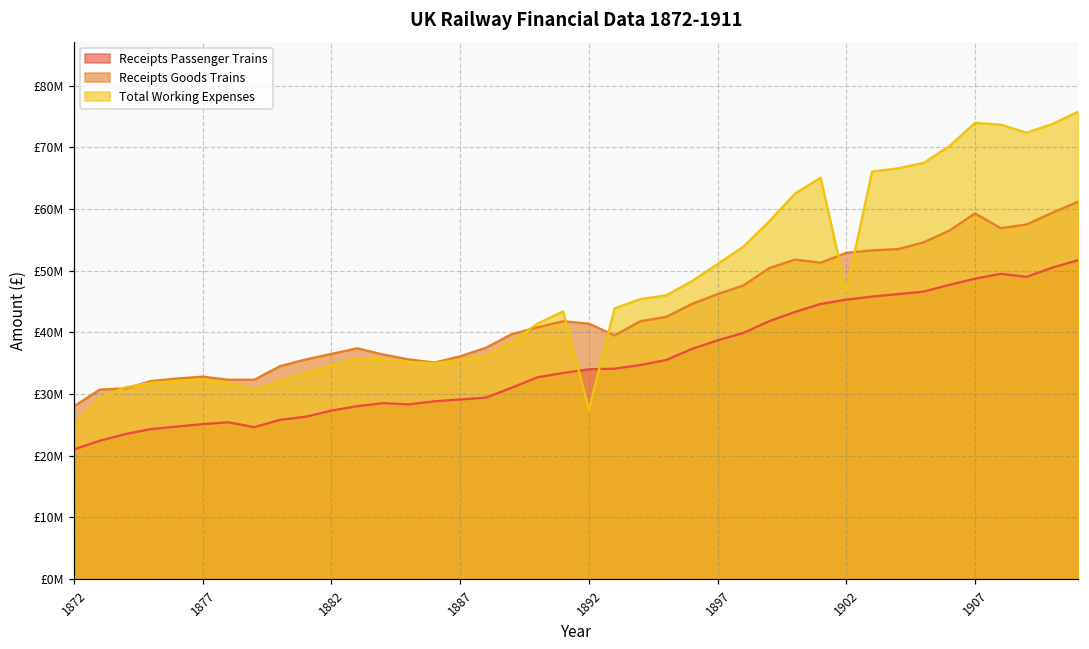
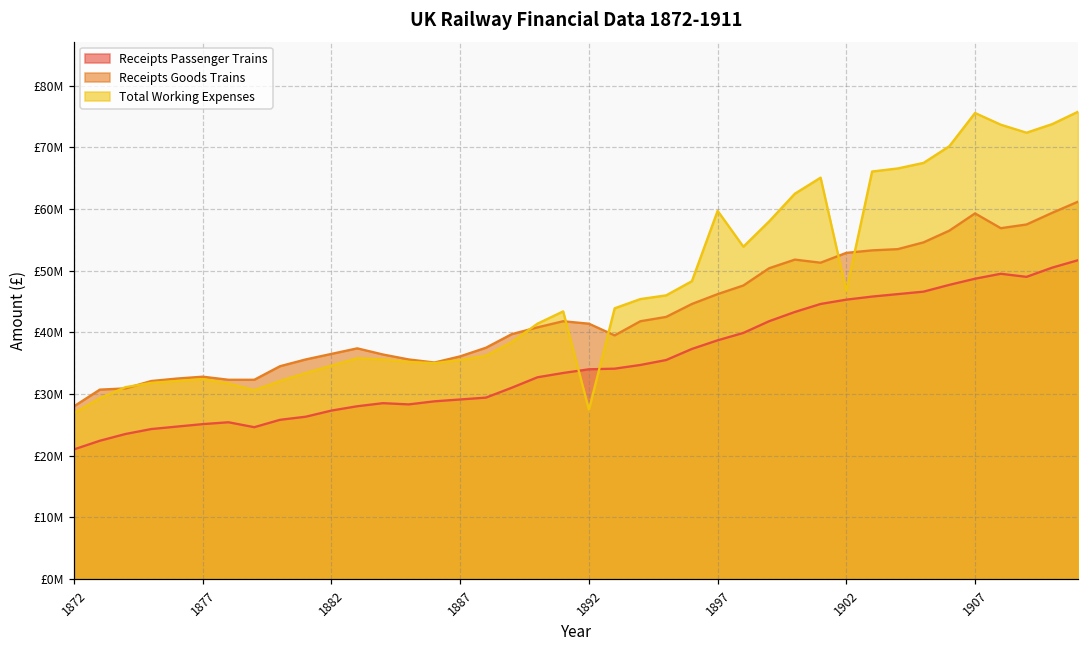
Total Working Expenses, 1872: £25000000 -> £27000000
Total Working Expenses, 1897: £51000000 -> £60000000
Total Working Expenses, 1907: £74000000 -> £76000000
